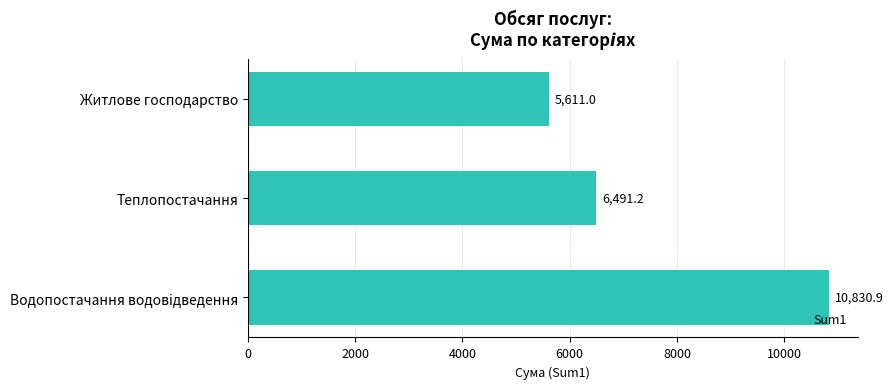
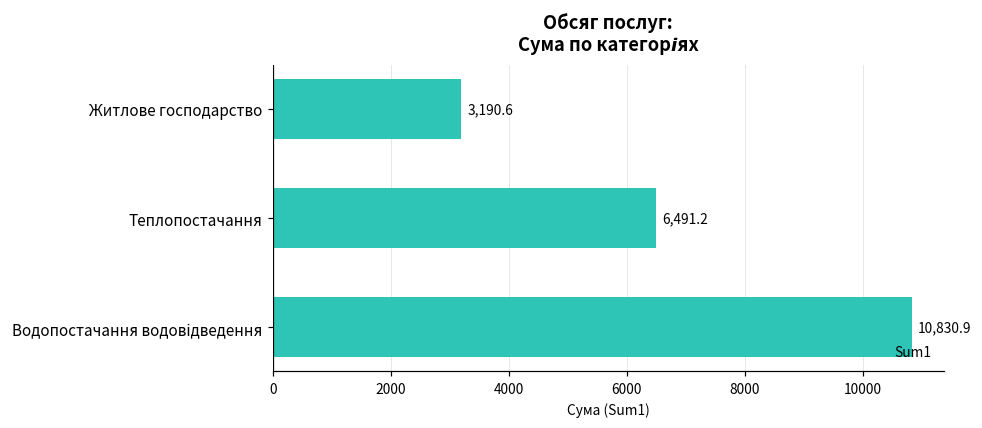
Житлове господарство: 5,611.0 -> 3,190.6
